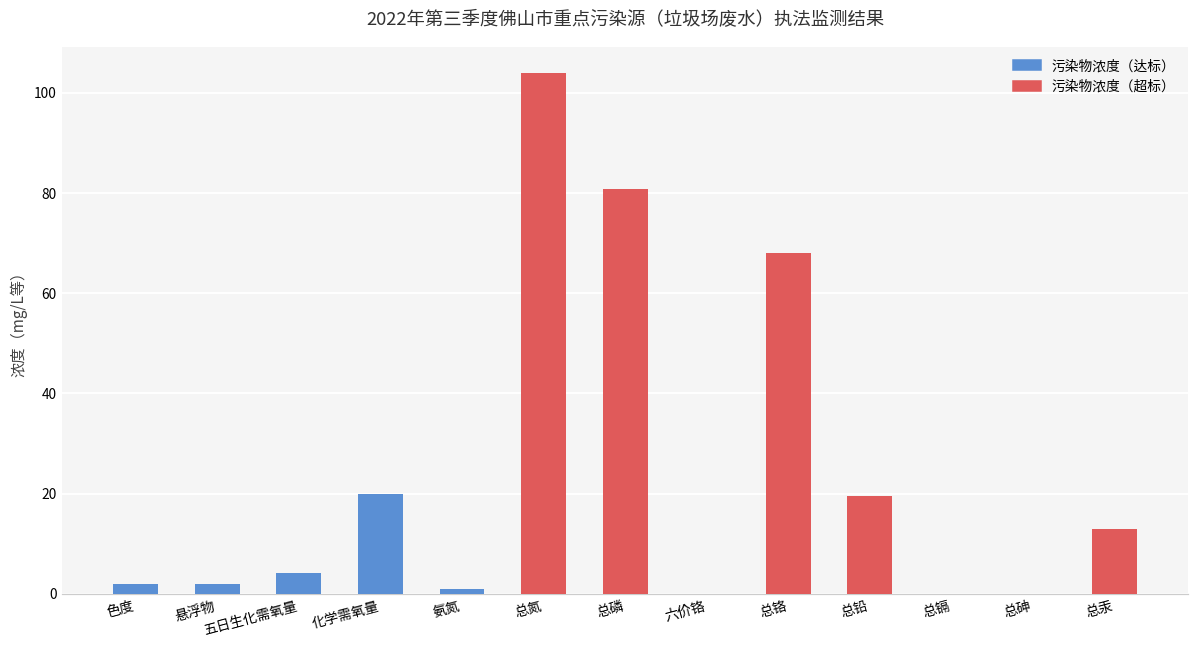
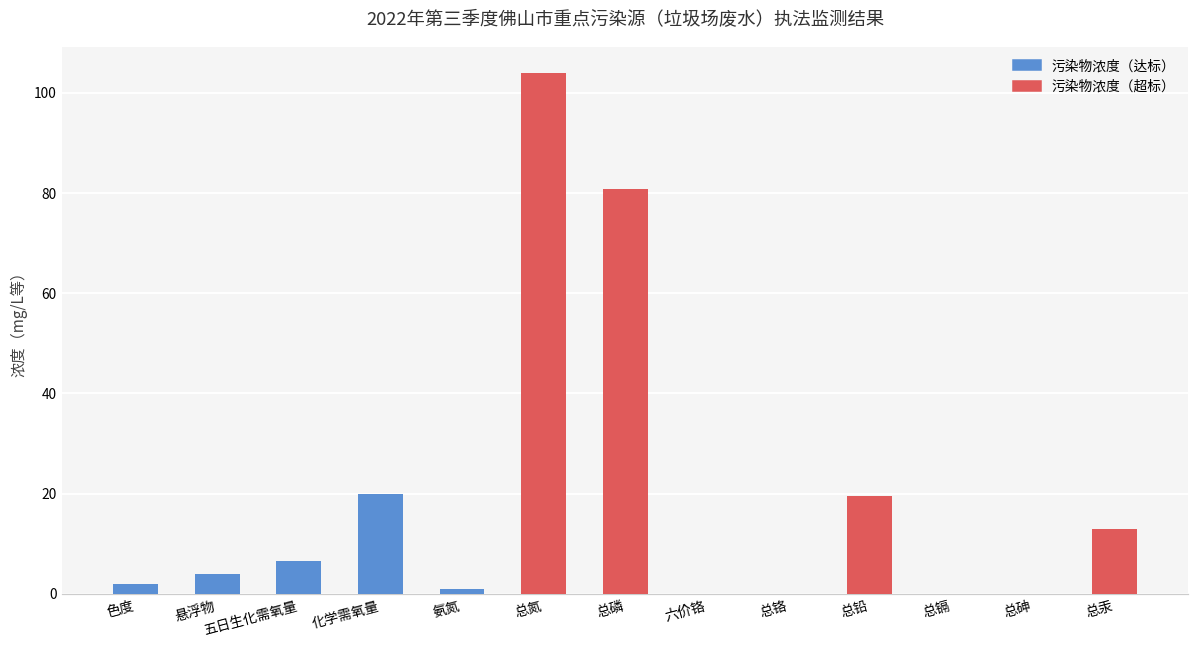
悬浮物: 2 -> 4
五日生化需氧量: 4 -> 7
总铬: 68 -> 0
